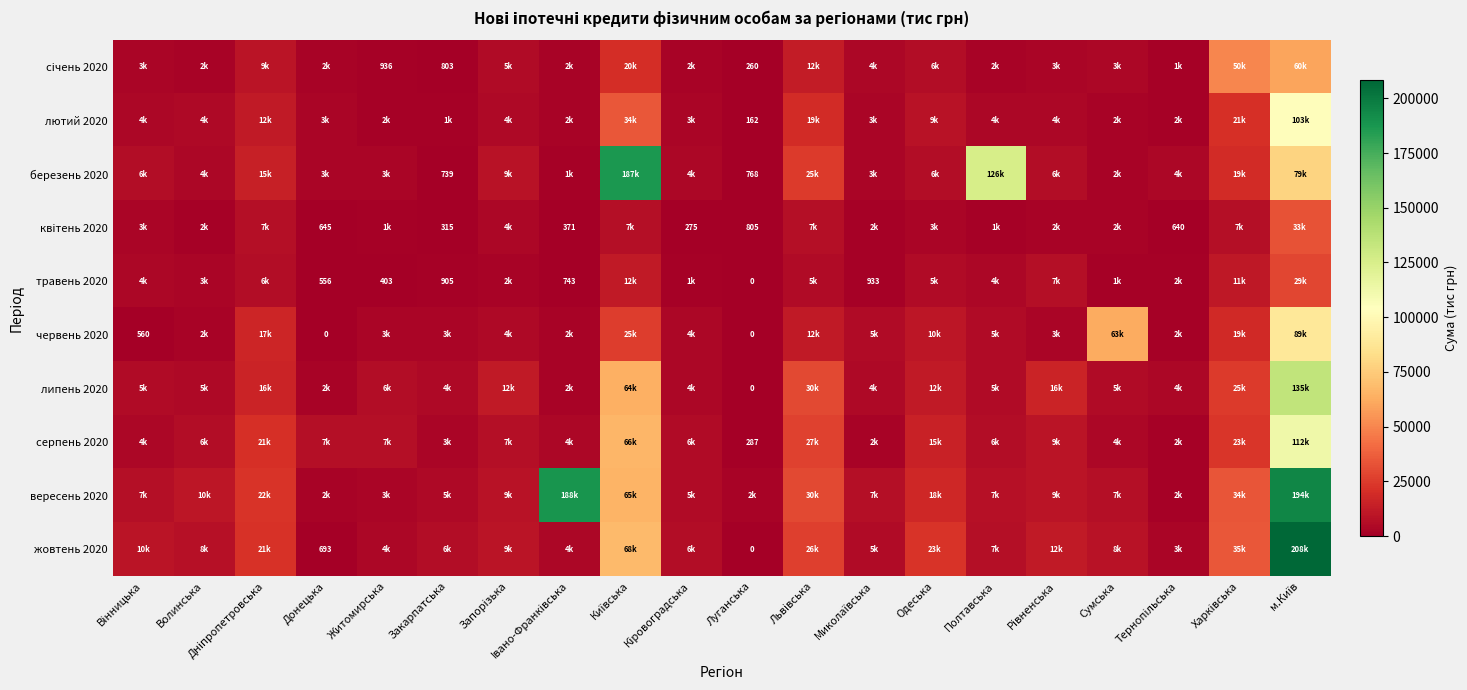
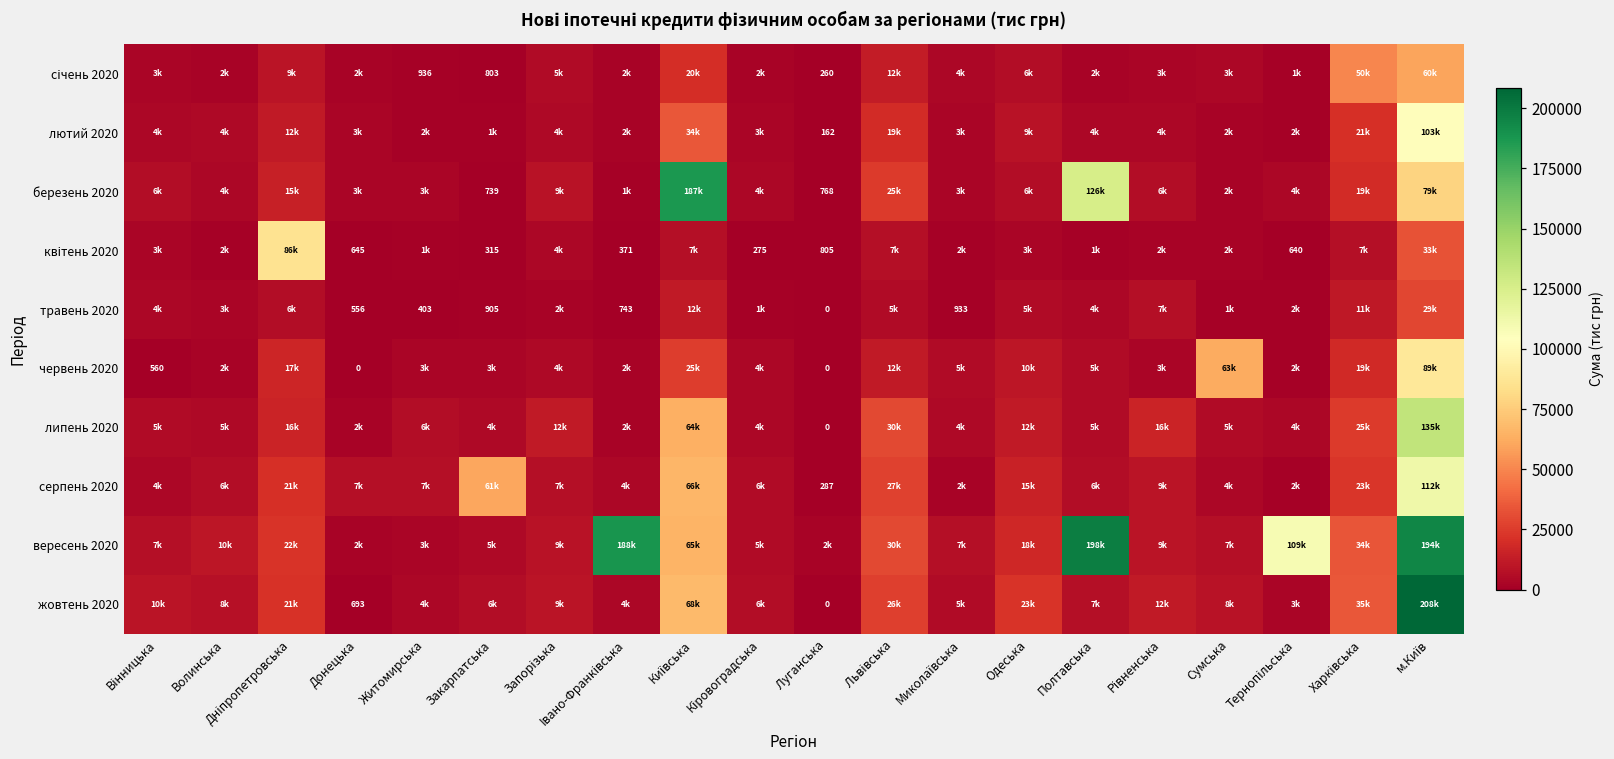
квітень 2020, Дніпропетровська: 7k -> 86k
серпень 2020, Закарпатська: 3k -> 61k
вересень 2020, Полтавська: 7k -> 198k
вересень 2020, Тернопільська: 2k -> 109k
